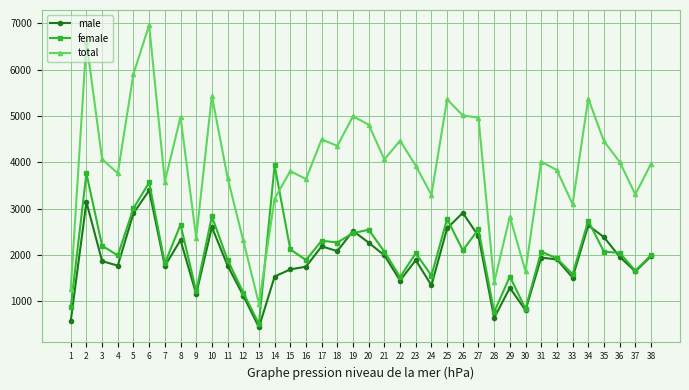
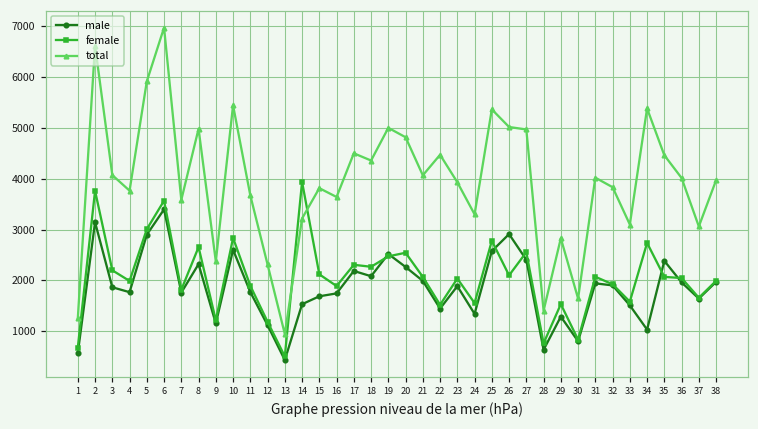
female, 1: 900 -> 700
male, 34: 2600 -> 1000
total, 37: 3300 -> 3100
